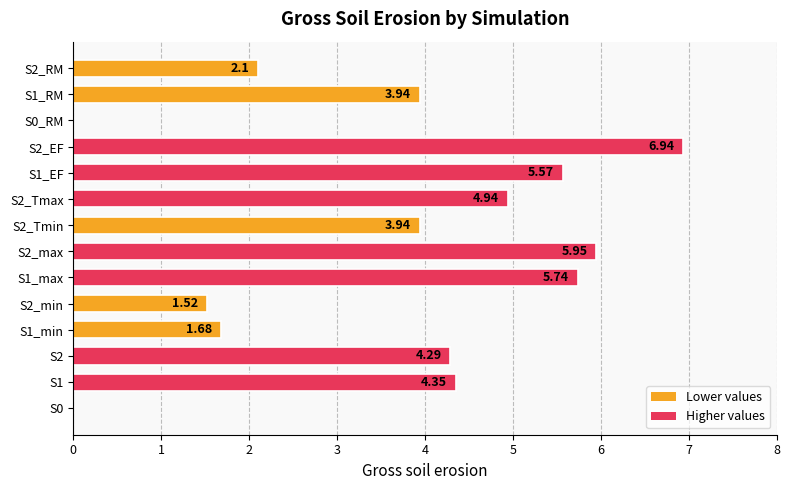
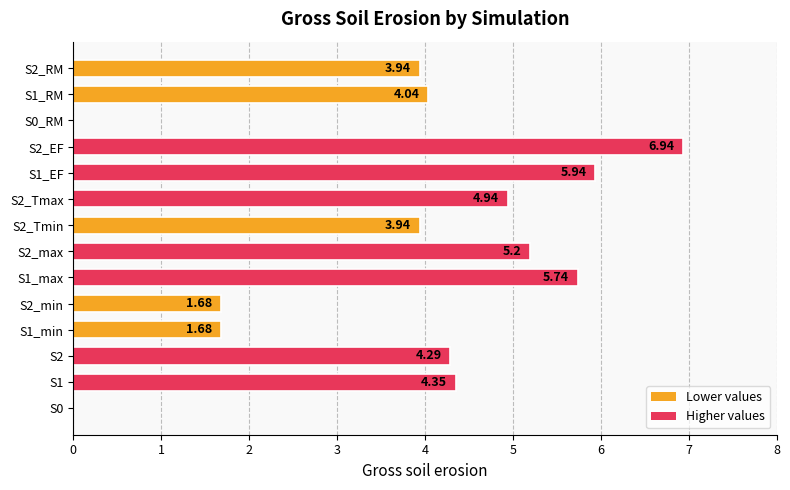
S2_RM: 2.1 -> 3.94
S1_RM: 3.94 -> 4.04
S1_EF: 5.57 -> 5.94
S2_max: 5.95 -> 5.2
S2_min: 1.52 -> 1.68
